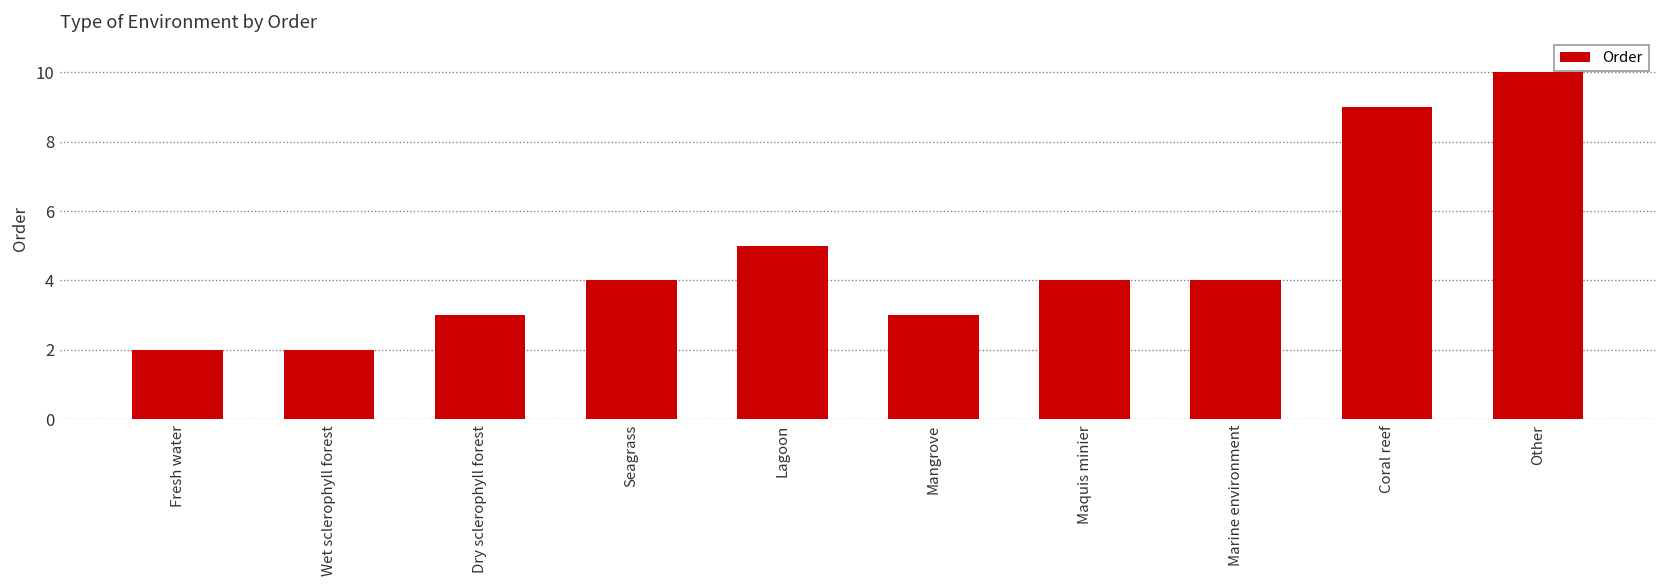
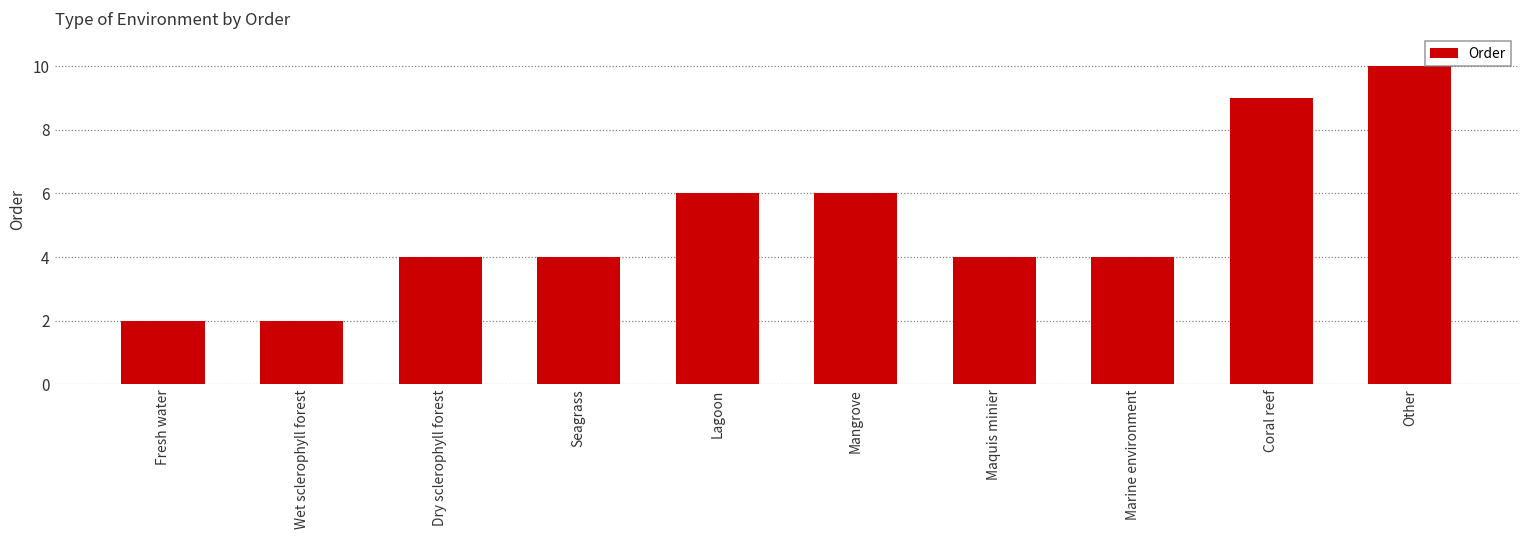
Dry sclerophyll forest: 3 -> 4
Lagoon: 5 -> 6
Mangrove: 3 -> 6
